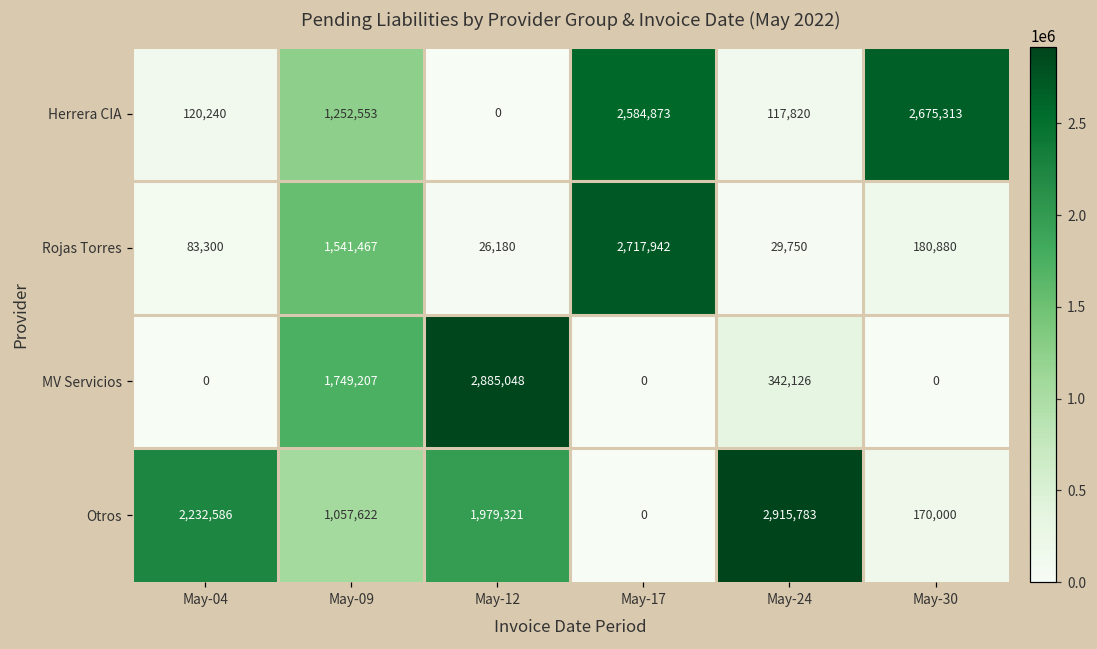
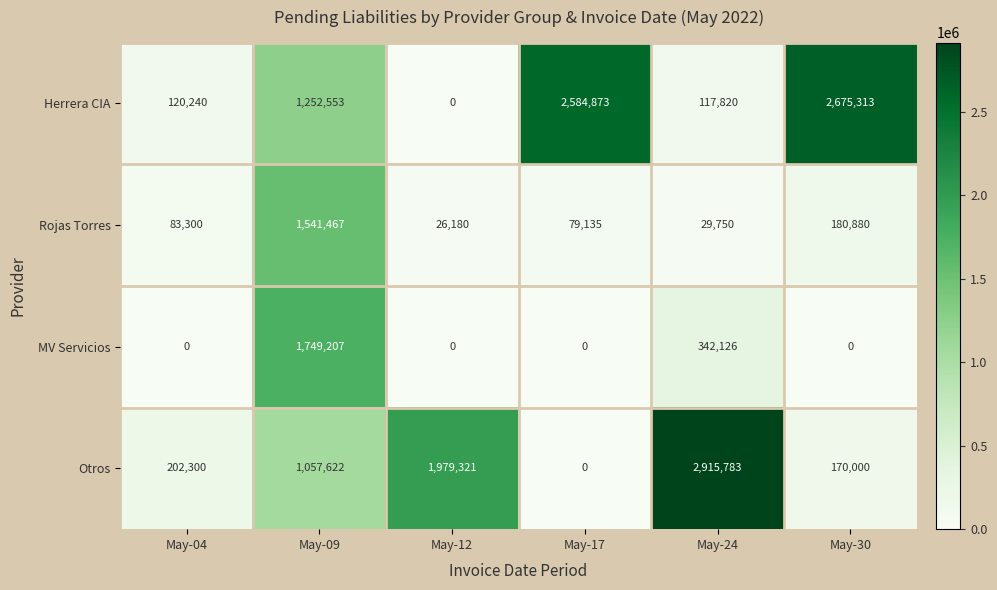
Rojas Torres, May-17: 2,717,942 -> 79,135
MV Servicios, May-12: 2,885,048 -> 0
Otros, May-04: 2,232,586 -> 202,300
